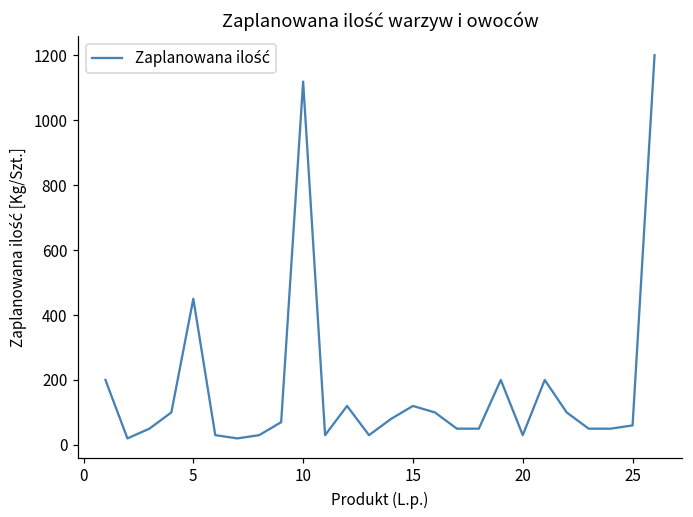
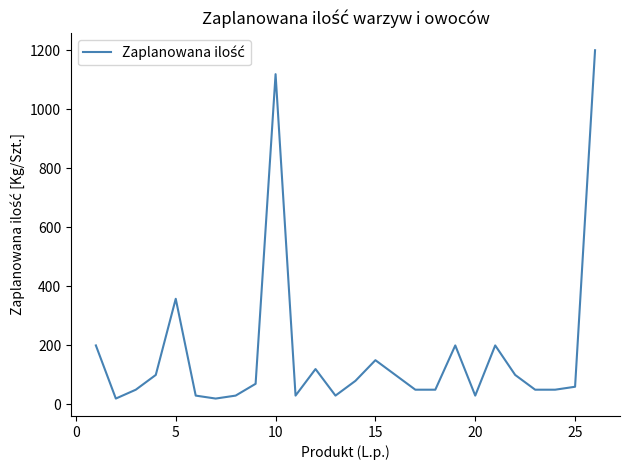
5: 450 -> 360
15: 120 -> 150
